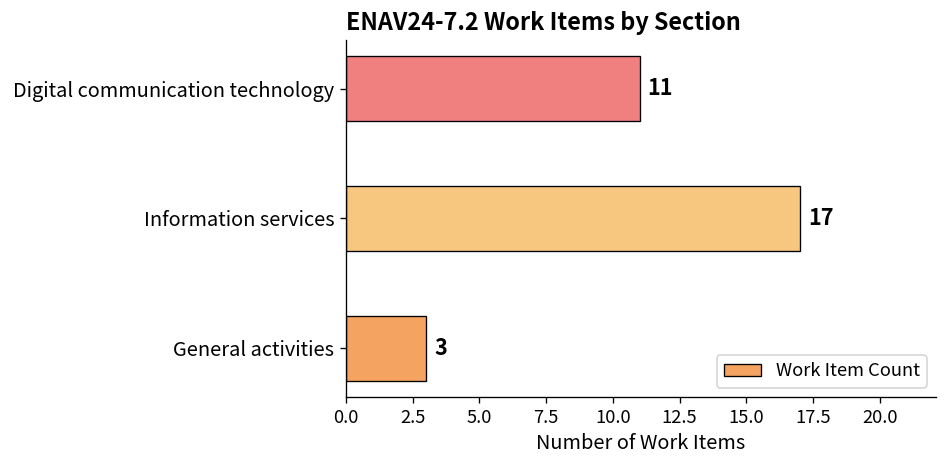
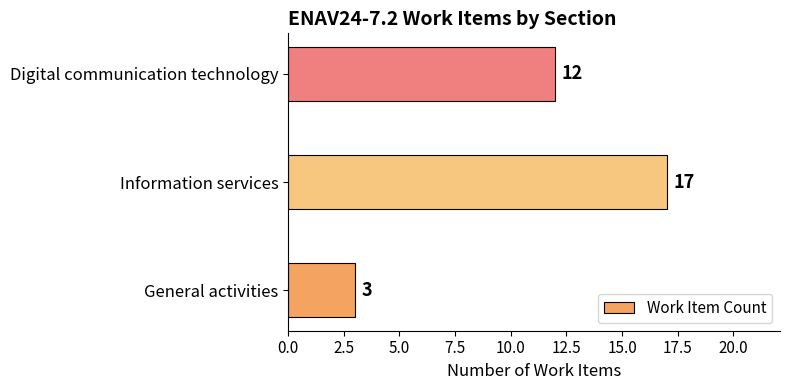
Digital communication technology: 11 -> 12
